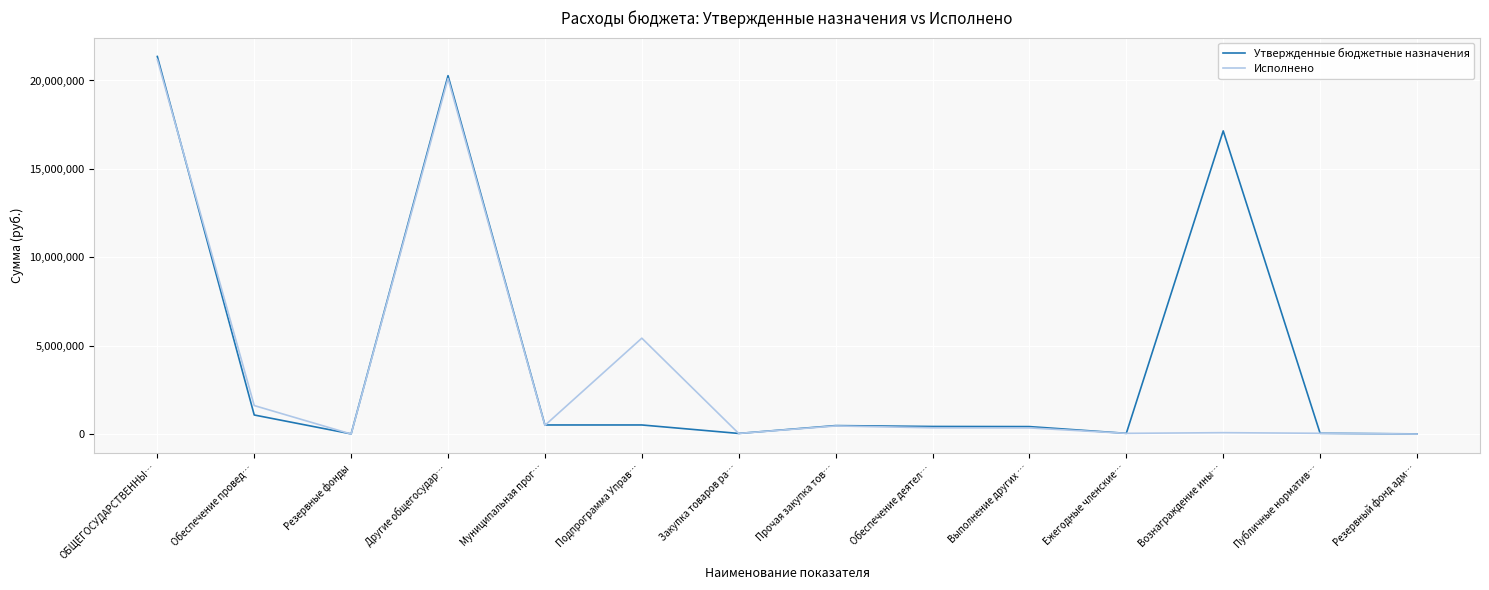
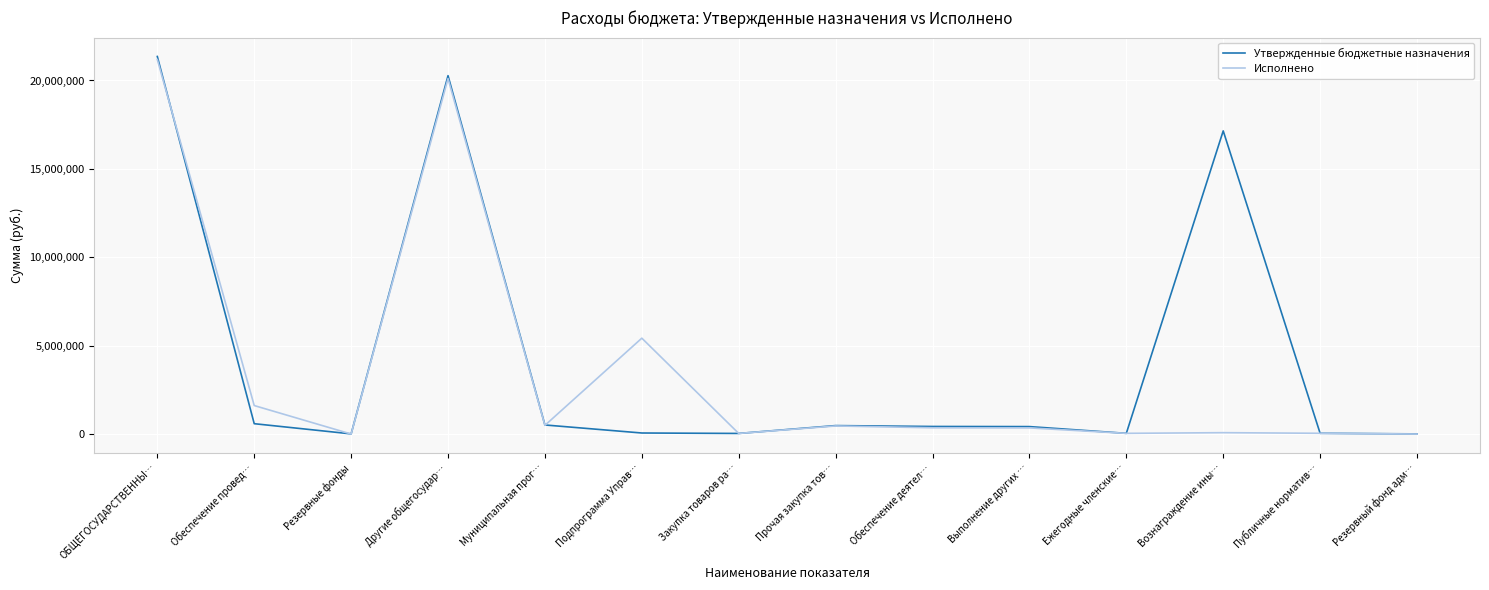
Утвержденные бюджетные назначения, Обеспечение провед…: 1,100,000 -> 600,000
Утвержденные бюджетные назначения, Подпрограмма Управ…: 500,000 -> 100,000
